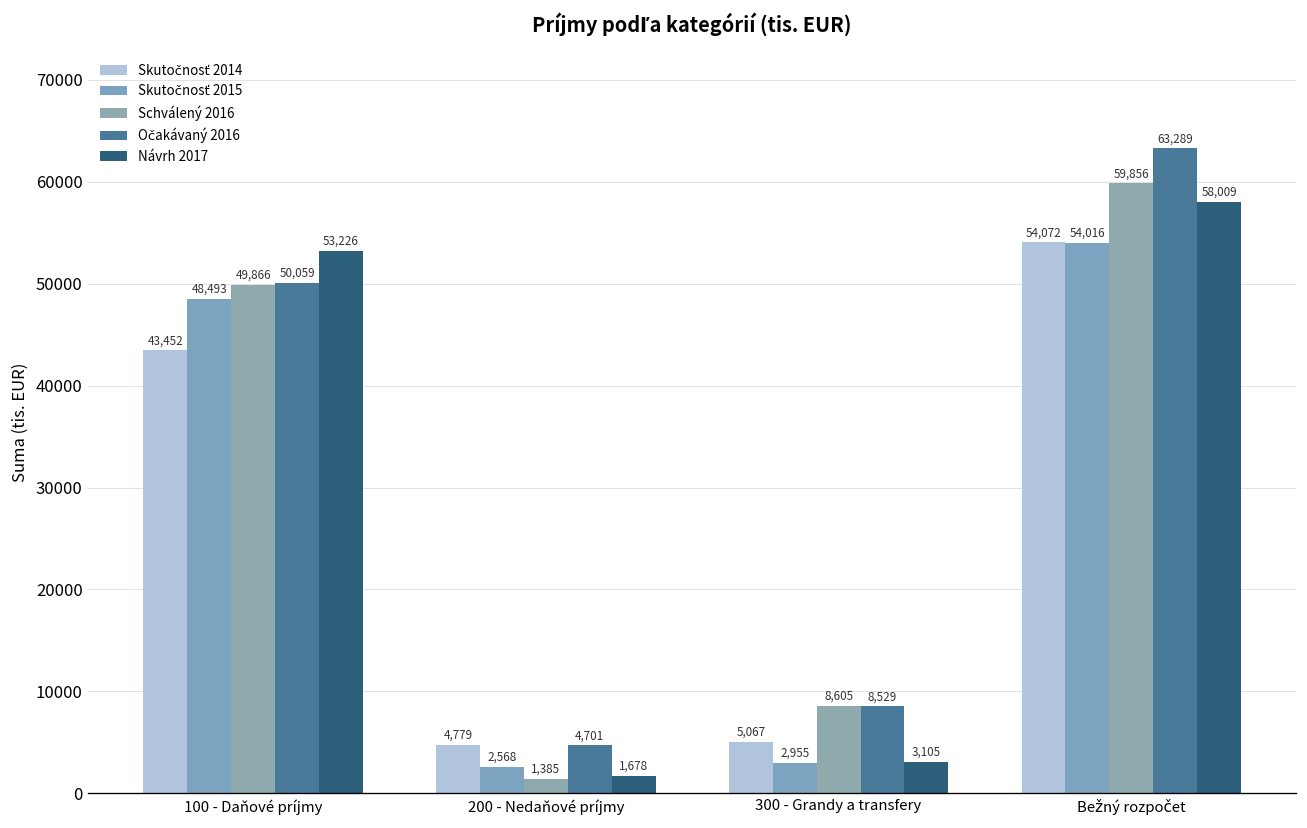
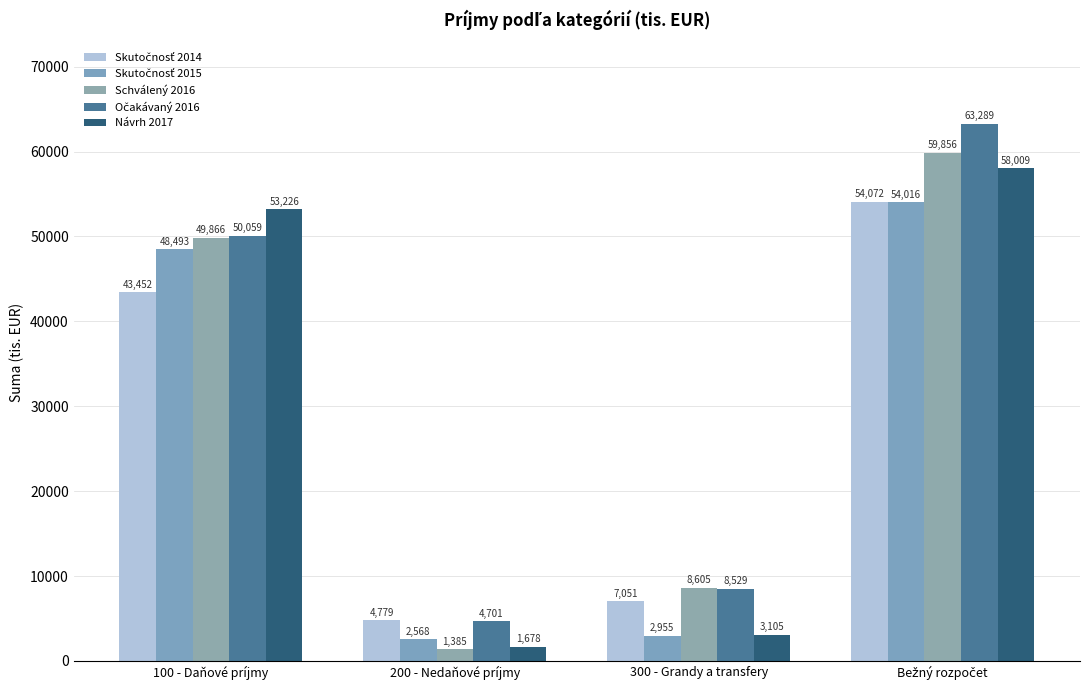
Skutočnosť 2014, 300 - Grandy a transfery: 5,067 -> 7,051
